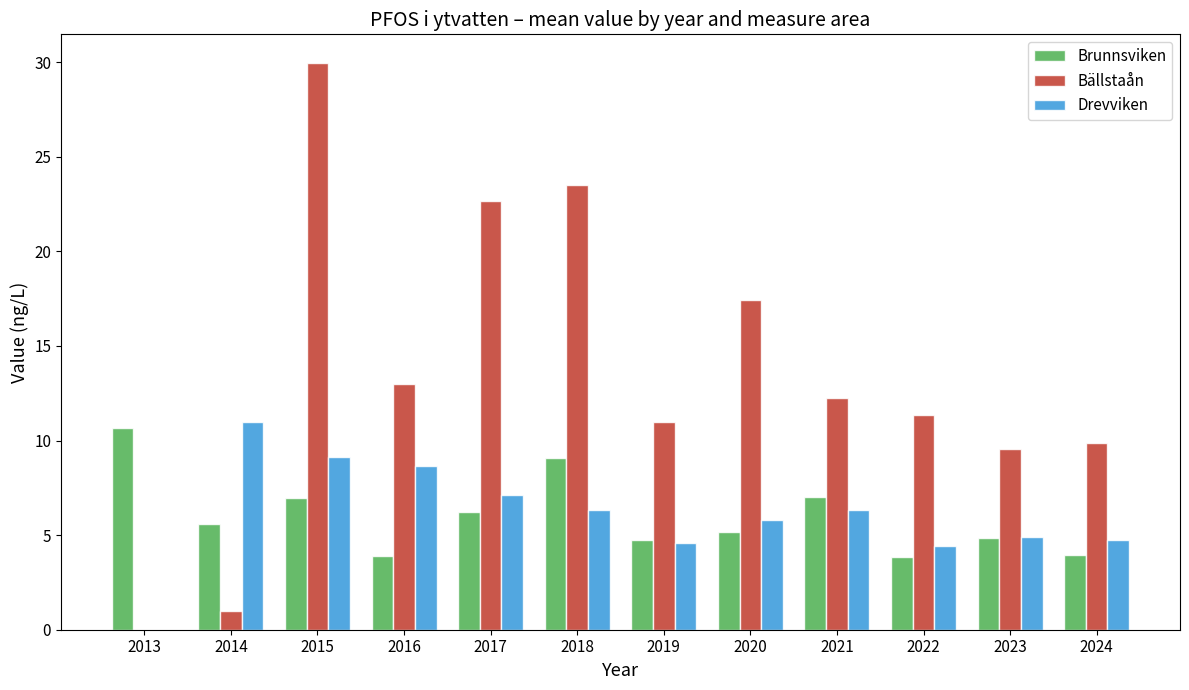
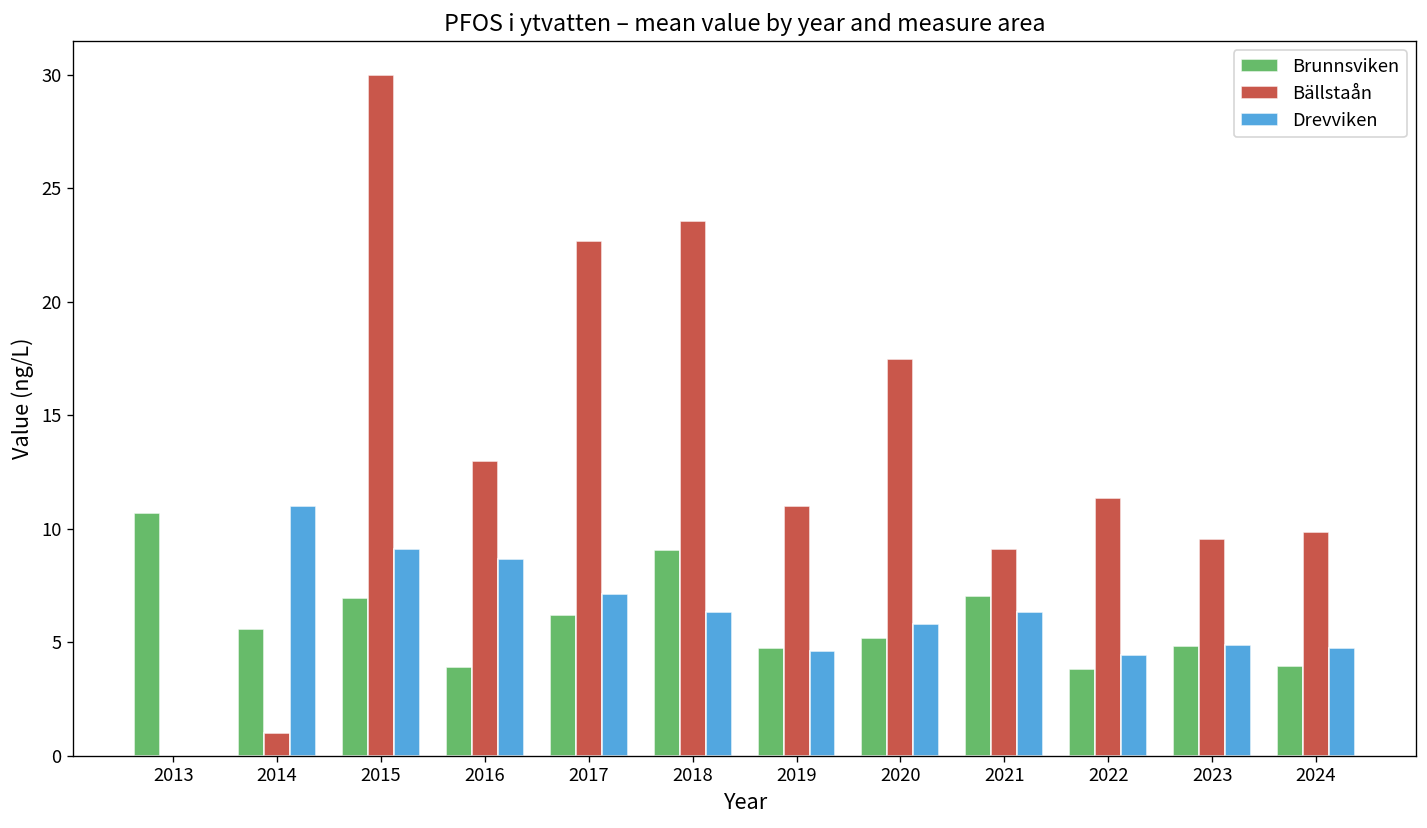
Bällstaån, 2021: 12.3 -> 9.1
